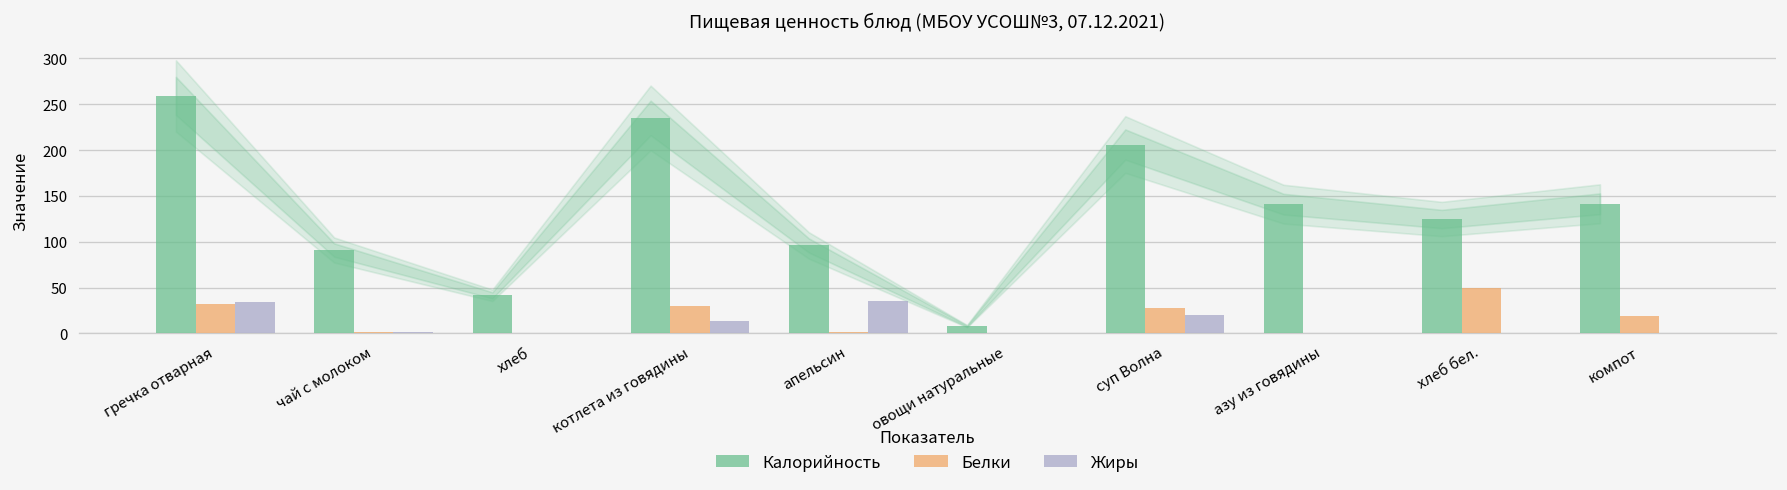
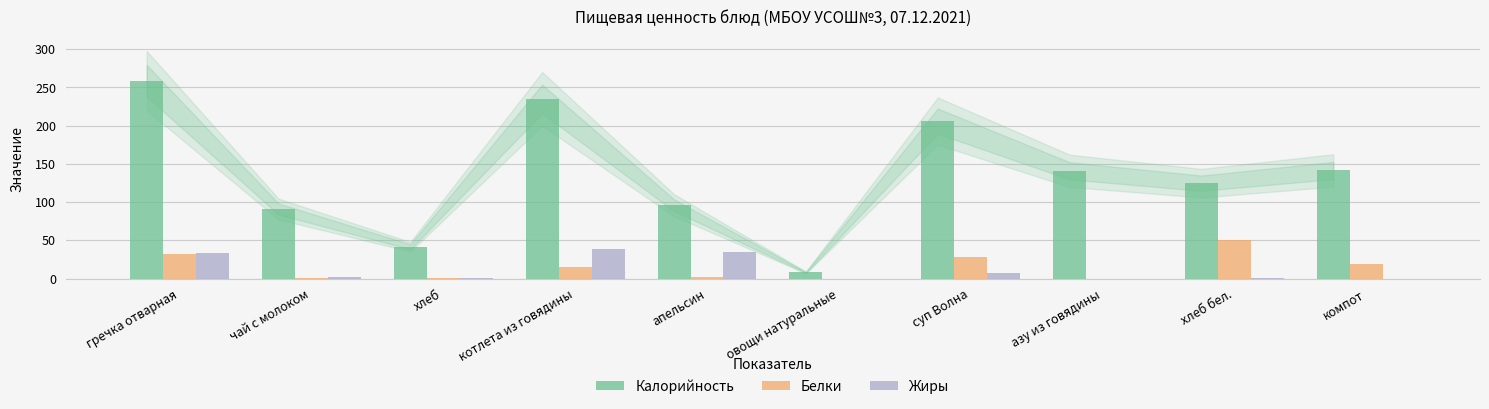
Белки, котлета из говядины: 30 -> 20
Жиры, котлета из говядины: 10 -> 40
Жиры, суп Волна: 20 -> 10
